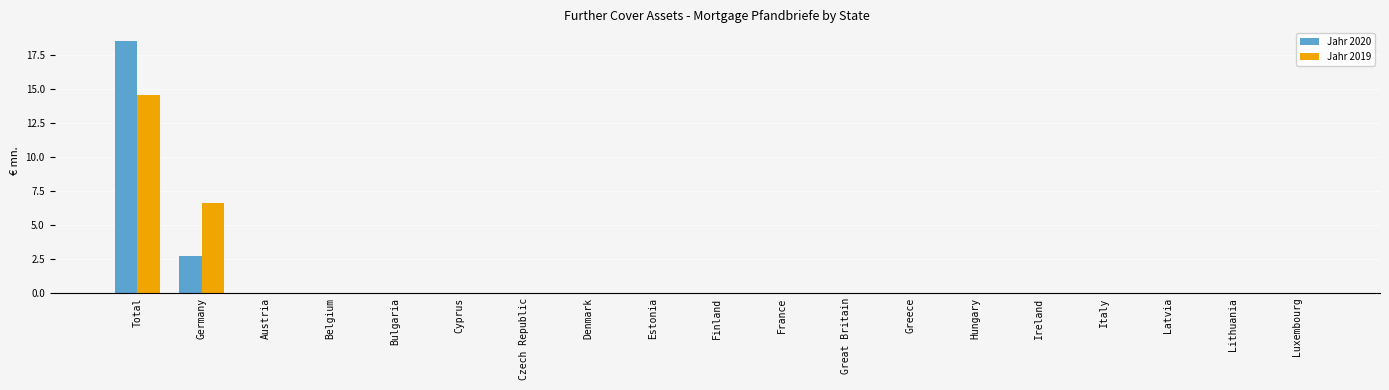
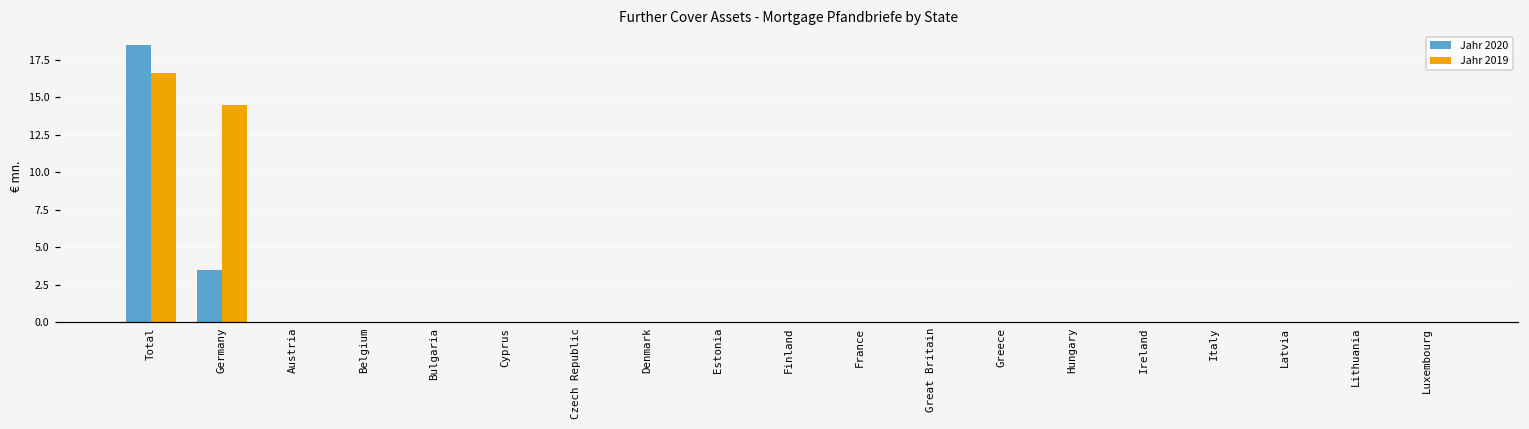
Jahr 2019, Total: 14.5 -> 16.6
Jahr 2020, Germany: 2.7 -> 3.5
Jahr 2019, Germany: 6.6 -> 14.5
